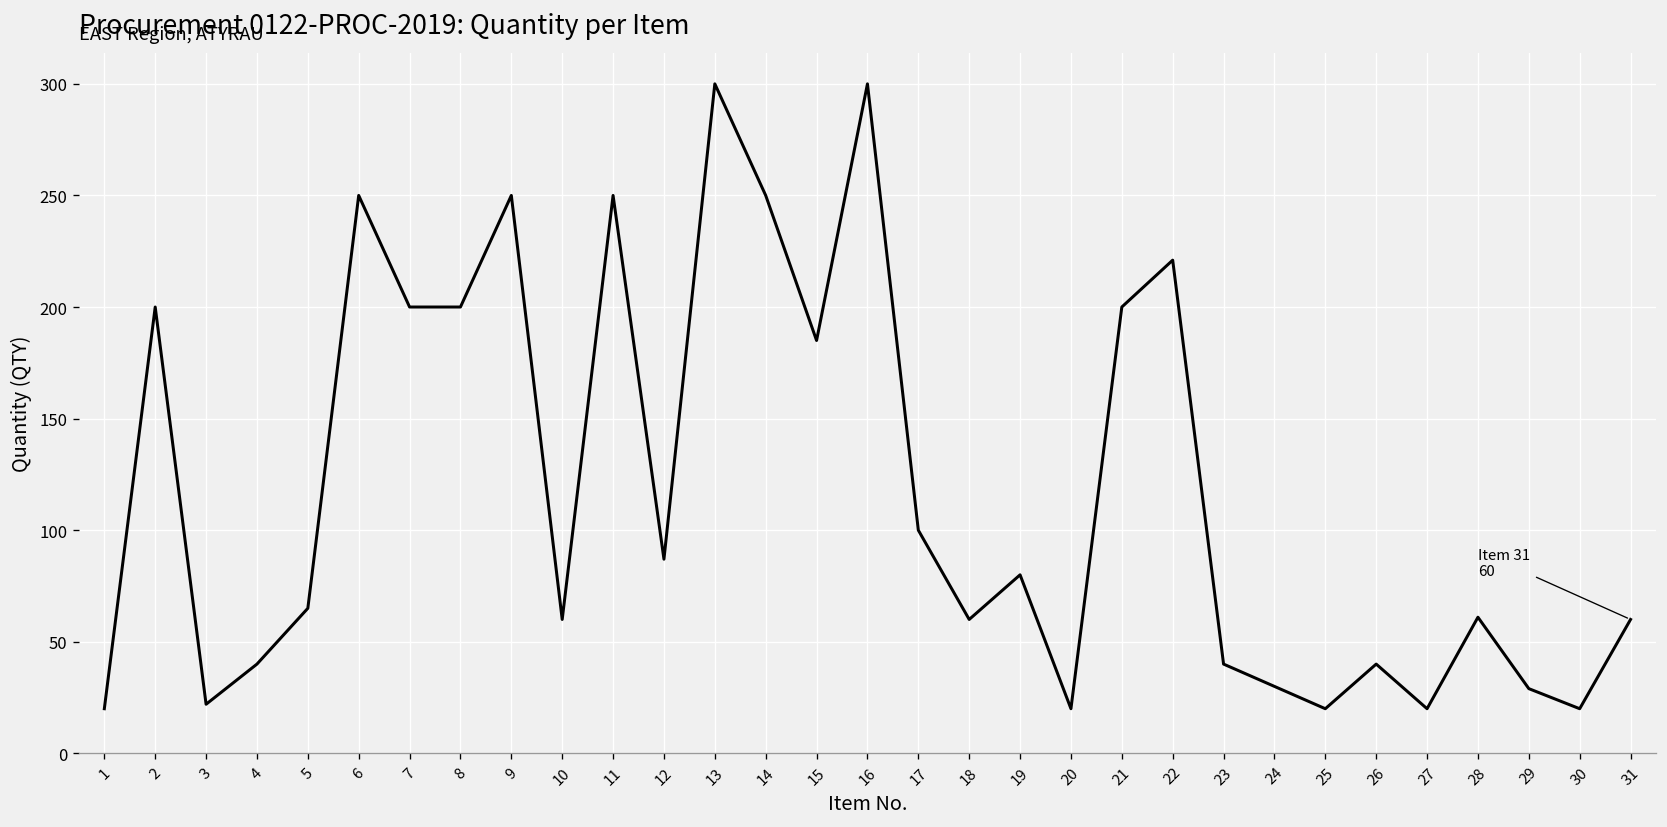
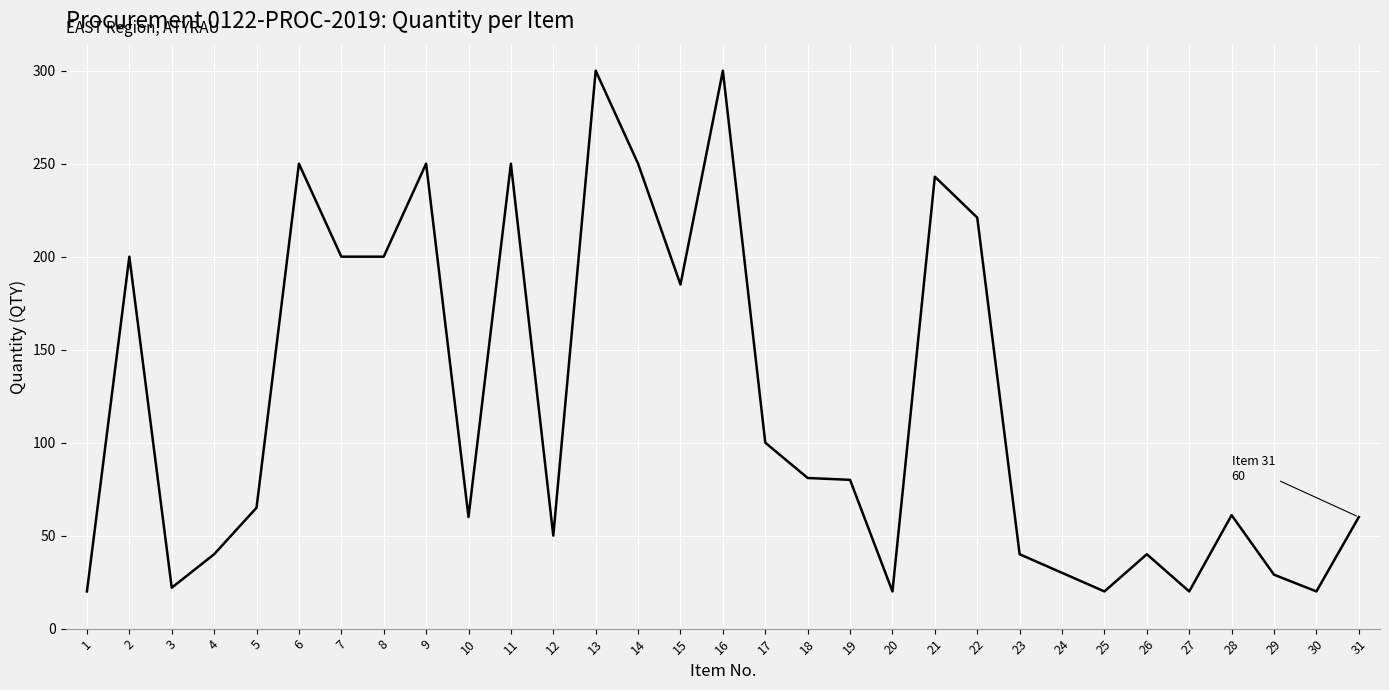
12: 87 -> 50
18: 60 -> 81
21: 200 -> 243
